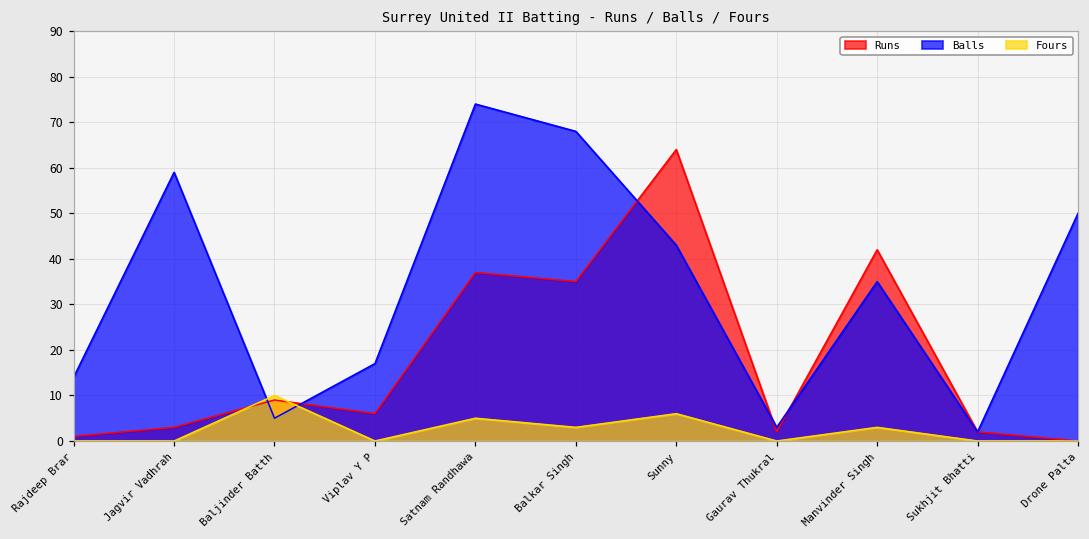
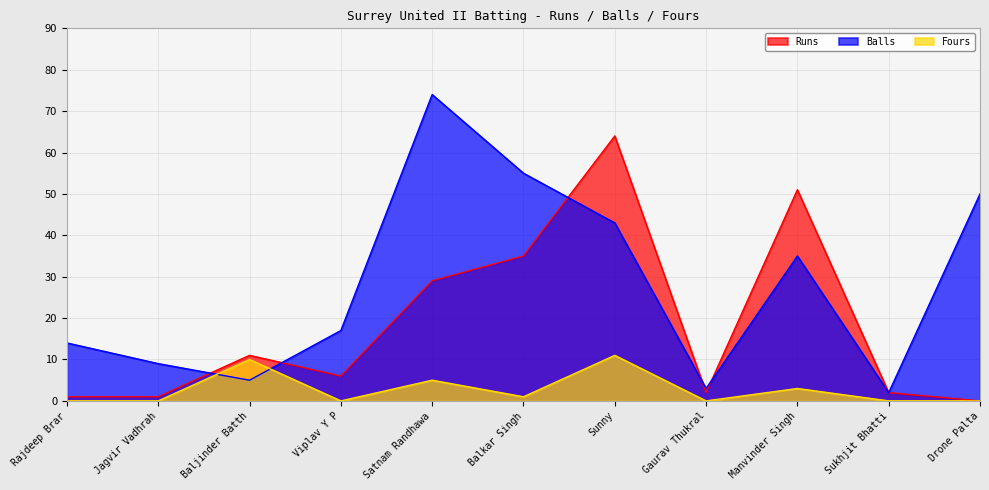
Runs, Jagvir Vadhrah: 3 -> 1
Balls, Jagvir Vadhrah: 59 -> 9
Runs, Baljinder Batth: 9 -> 11
Runs, Satnam Randhawa: 37 -> 29
Balls, Balkar Singh: 68 -> 55
Fours, Balkar Singh: 3 -> 1
Fours, Sunny: 6 -> 11
Runs, Manvinder Singh: 42 -> 51
